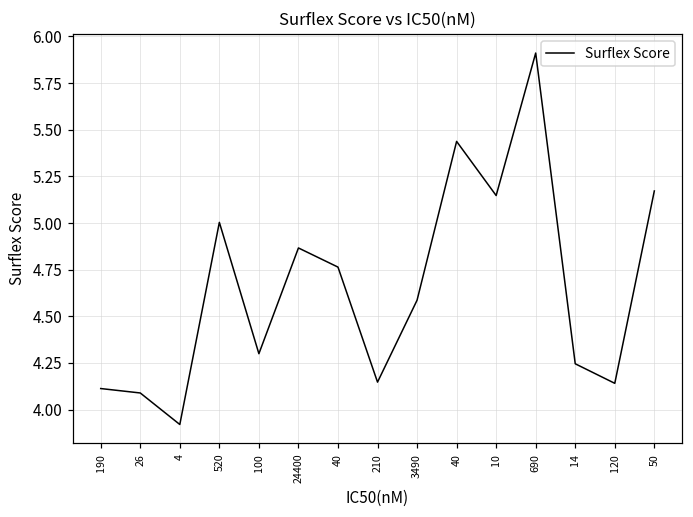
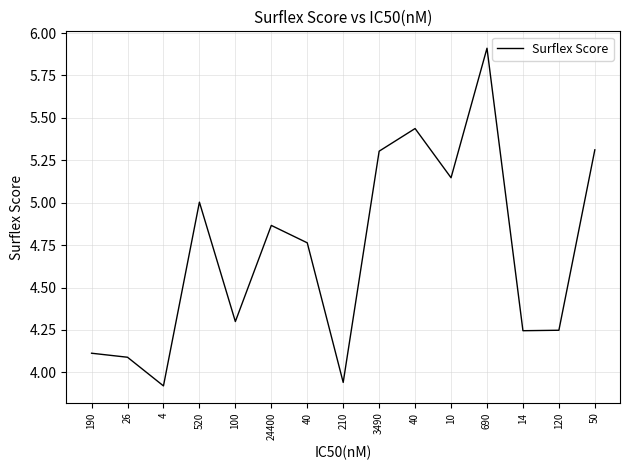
210: 4.15 -> 3.94
3490: 4.59 -> 5.30
120: 4.14 -> 4.25
50: 5.17 -> 5.31
